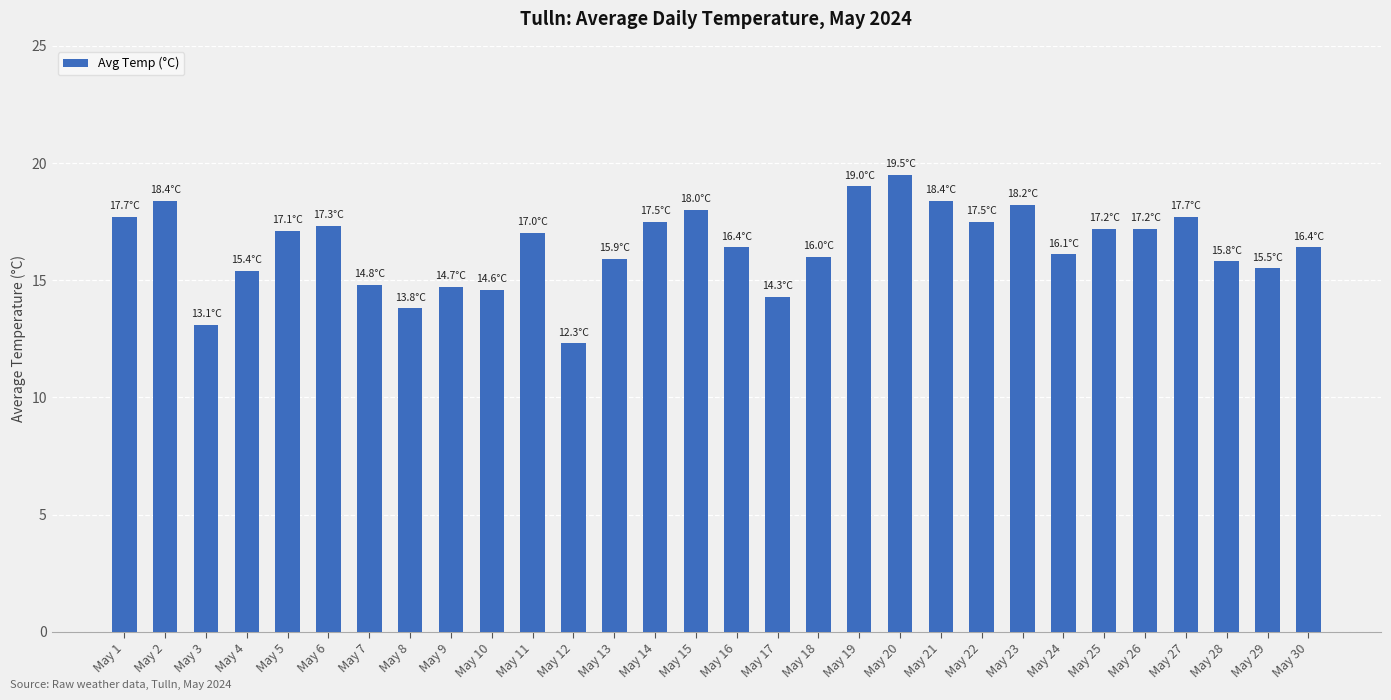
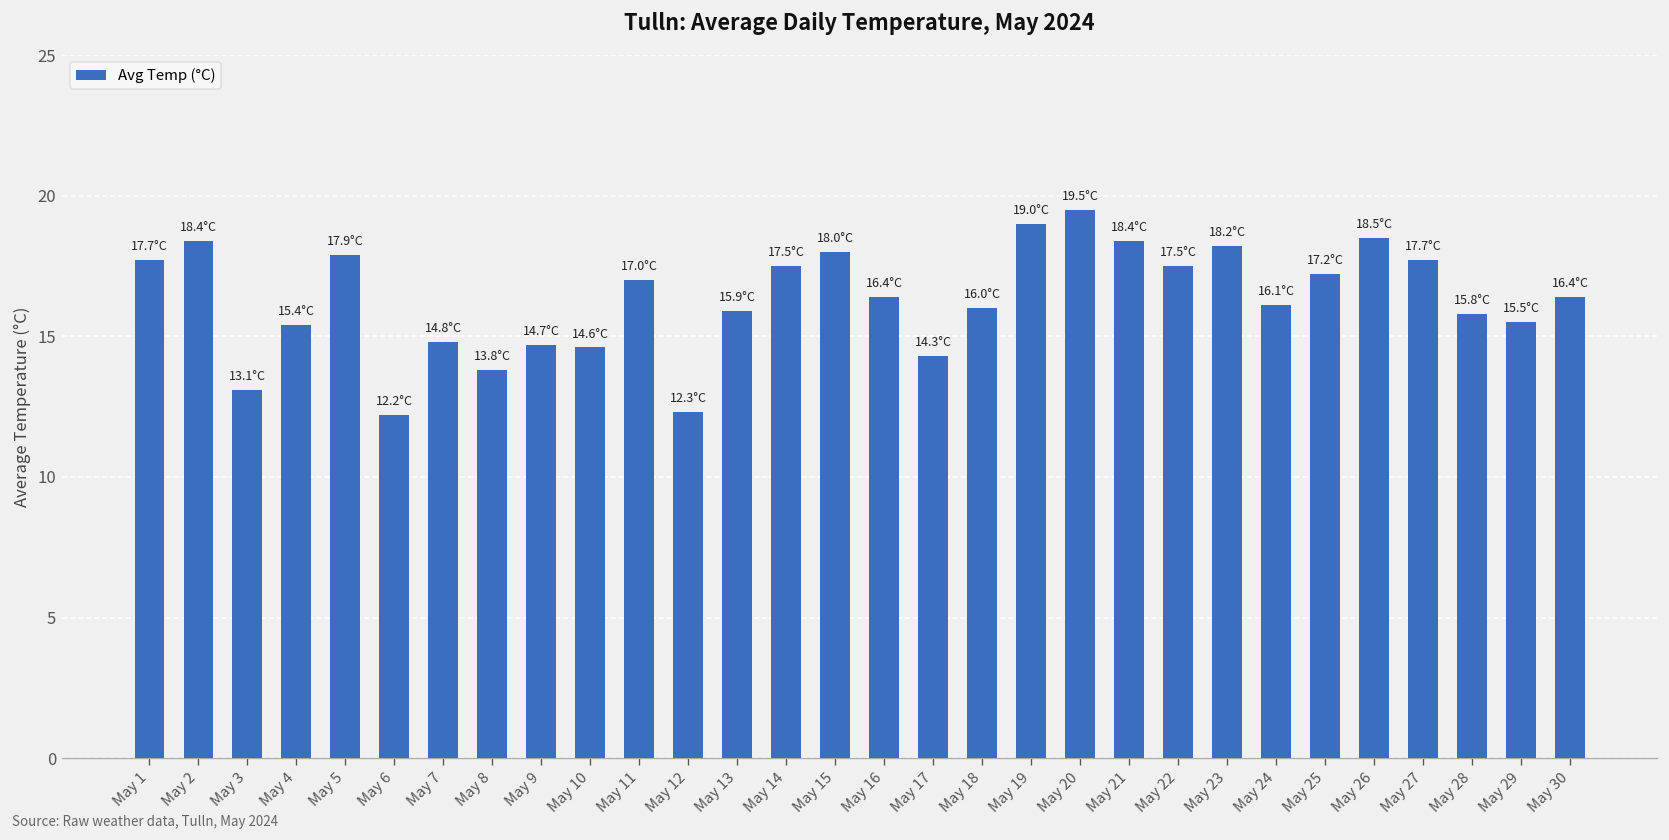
May 5: 17.1°C -> 17.9°C
May 6: 17.3°C -> 12.2°C
May 26: 17.2°C -> 18.5°C
